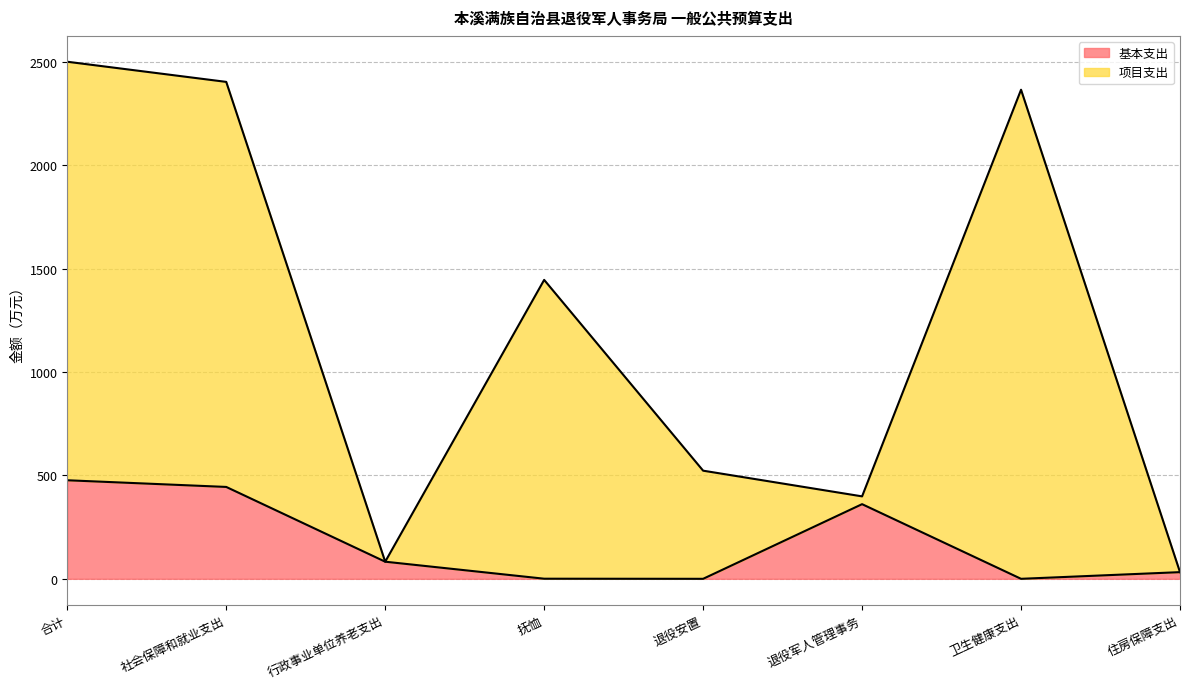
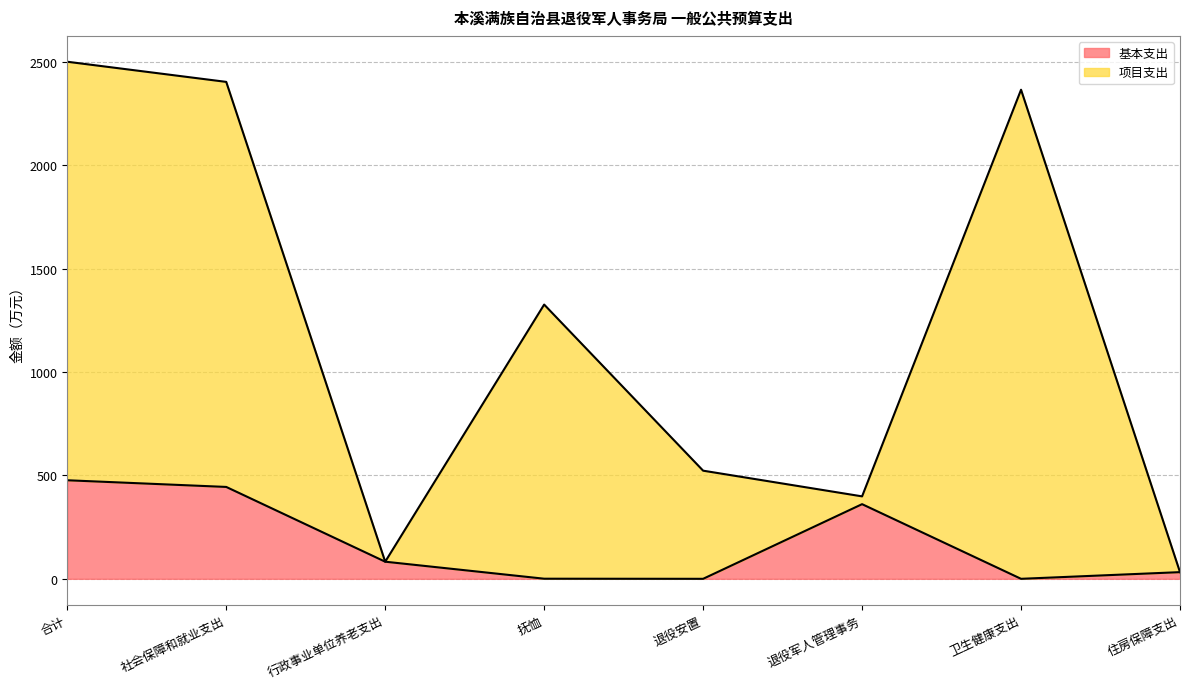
项目支出, 抚恤: 1450 -> 1330
